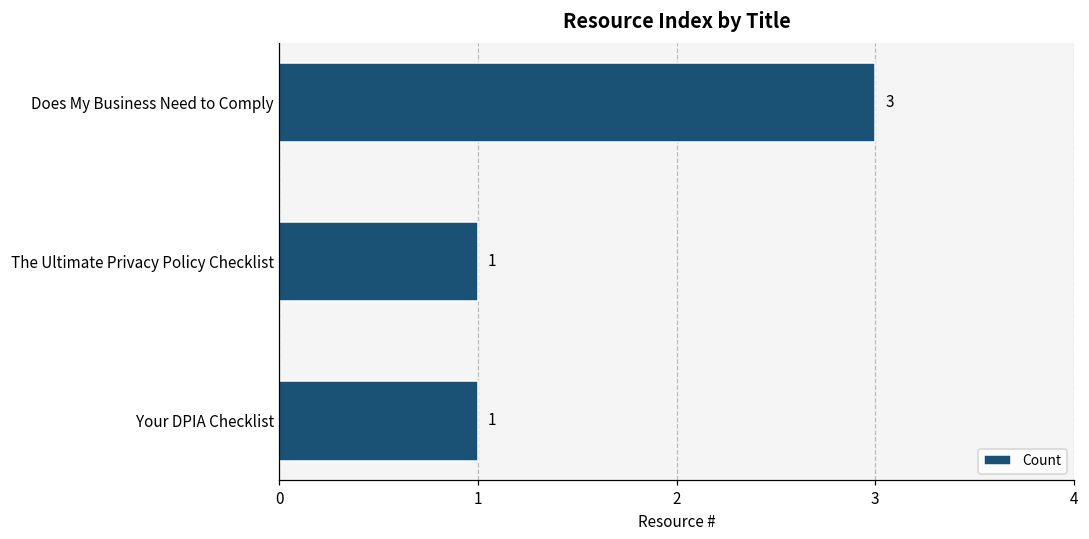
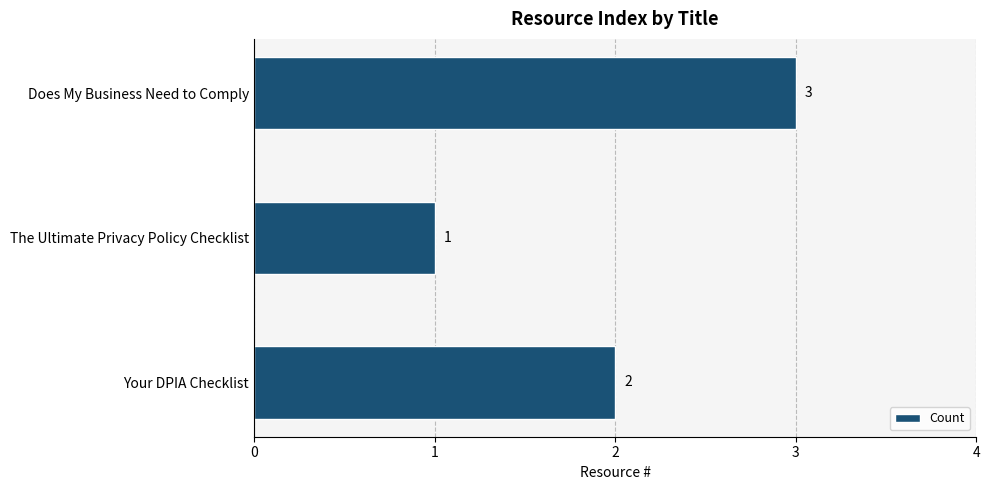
Your DPIA Checklist: 1 -> 2
